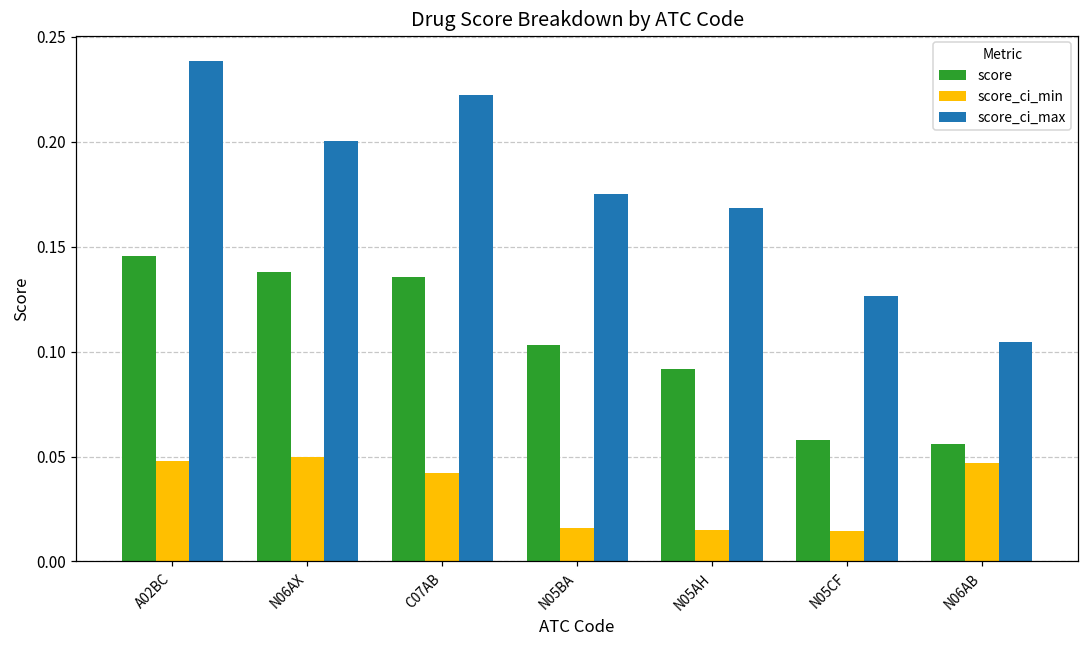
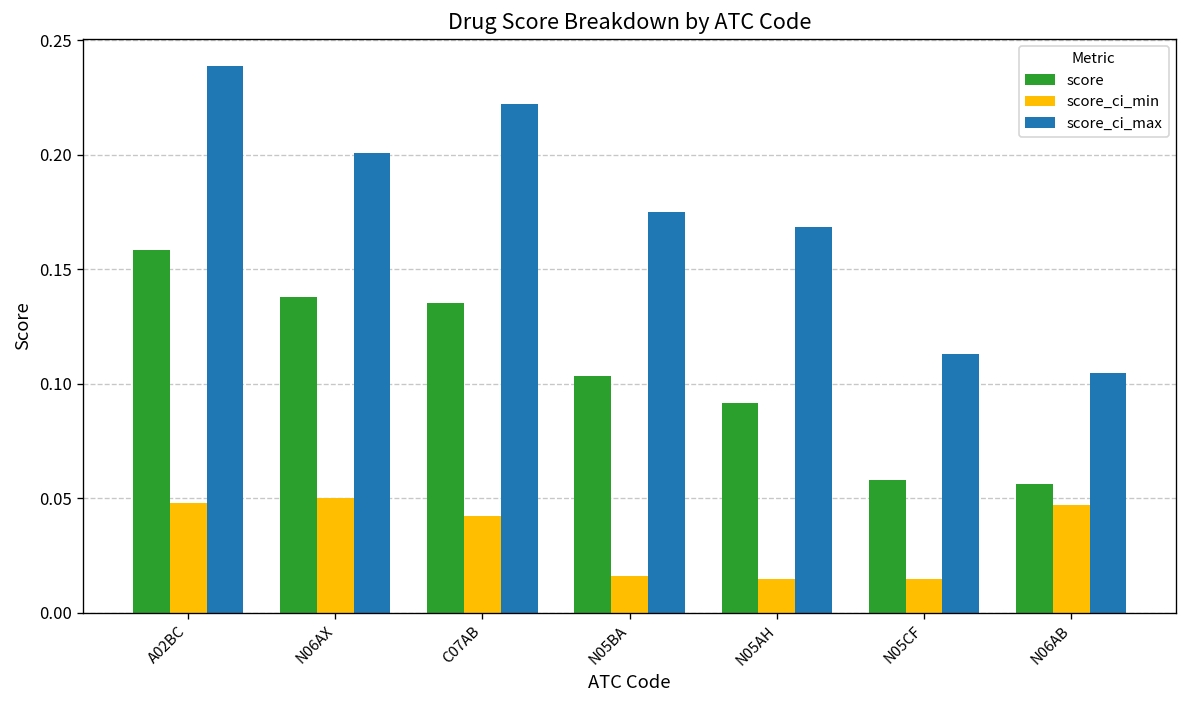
score, A02BC: 0.145 -> 0.159
score_ci_max, N05CF: 0.127 -> 0.113
